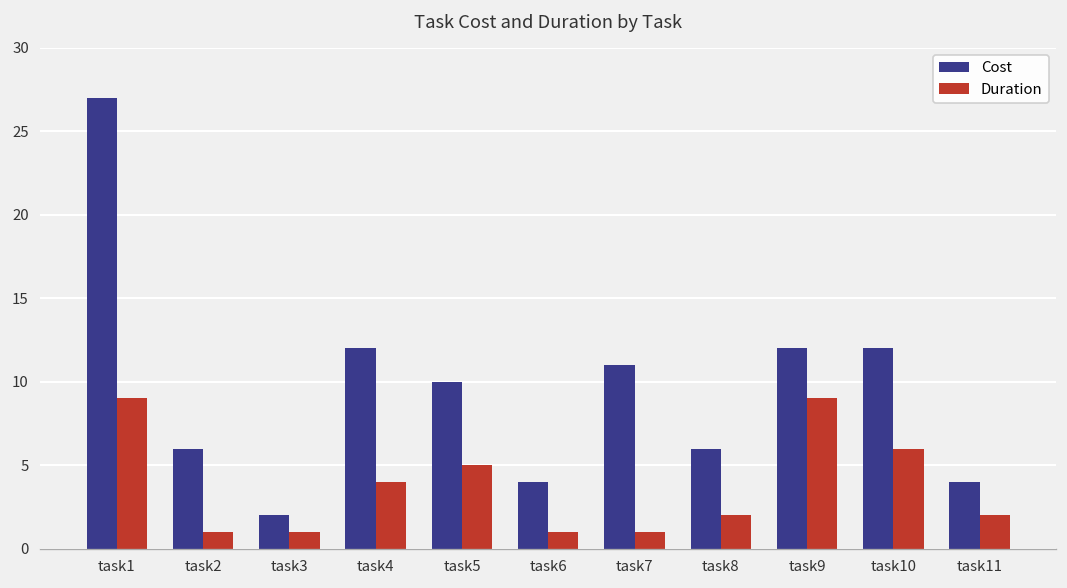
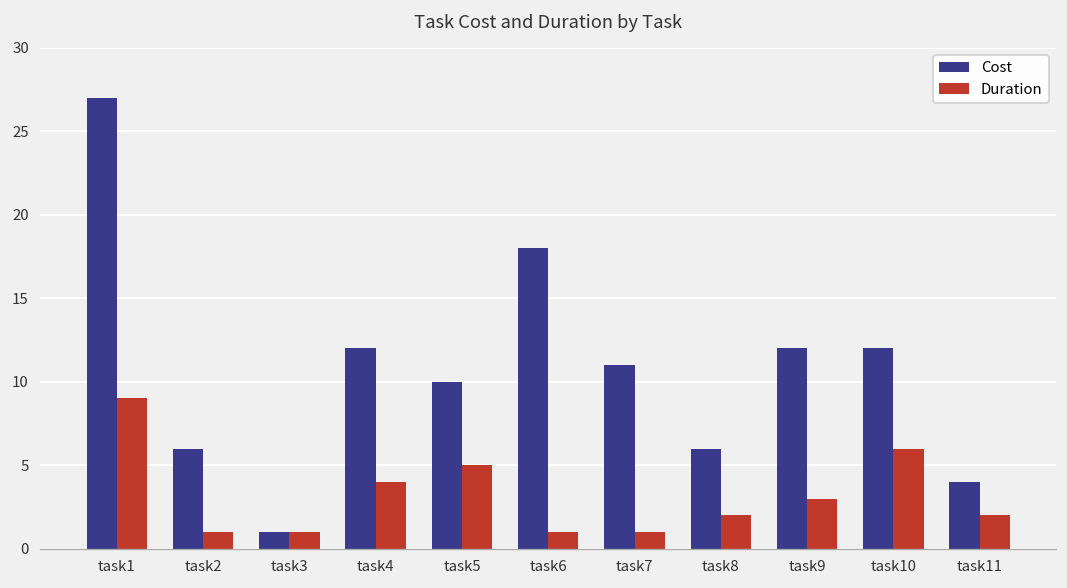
Cost, task3: 2 -> 1
Cost, task6: 4 -> 18
Duration, task9: 9 -> 3
